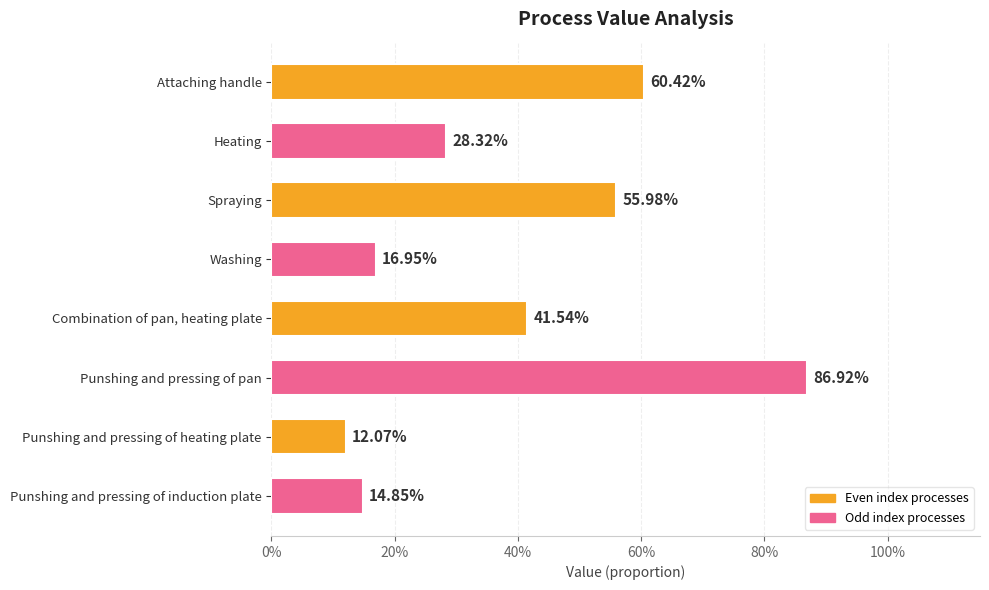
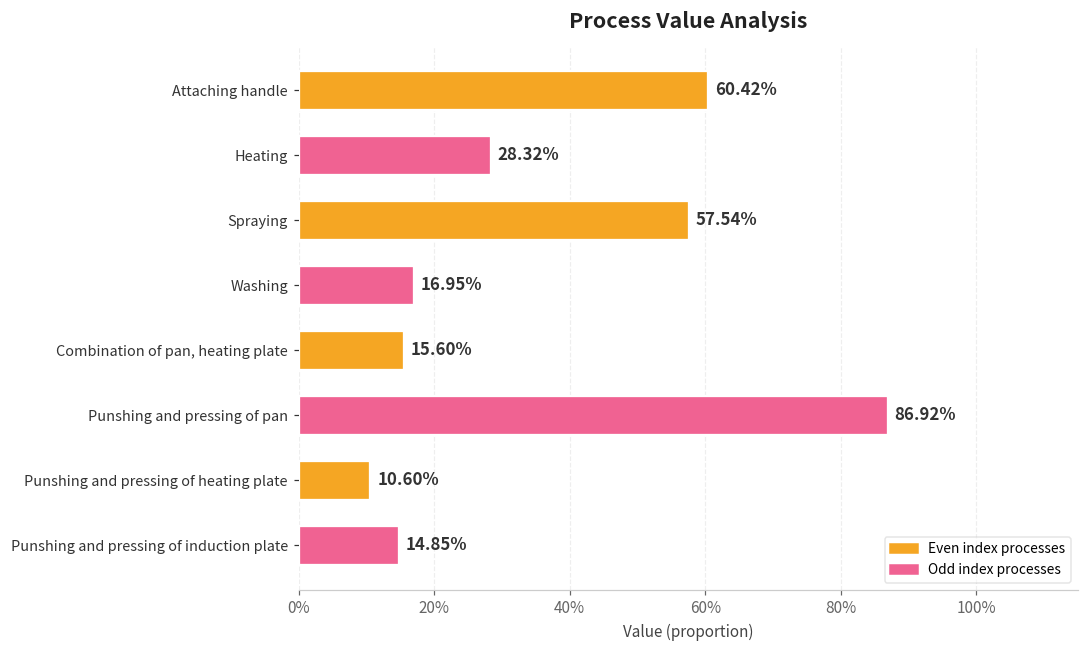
Spraying: 55.98% -> 57.54%
Combination of pan, heating plate: 41.54% -> 15.60%
Punshing and pressing of heating plate: 12.07% -> 10.60%
